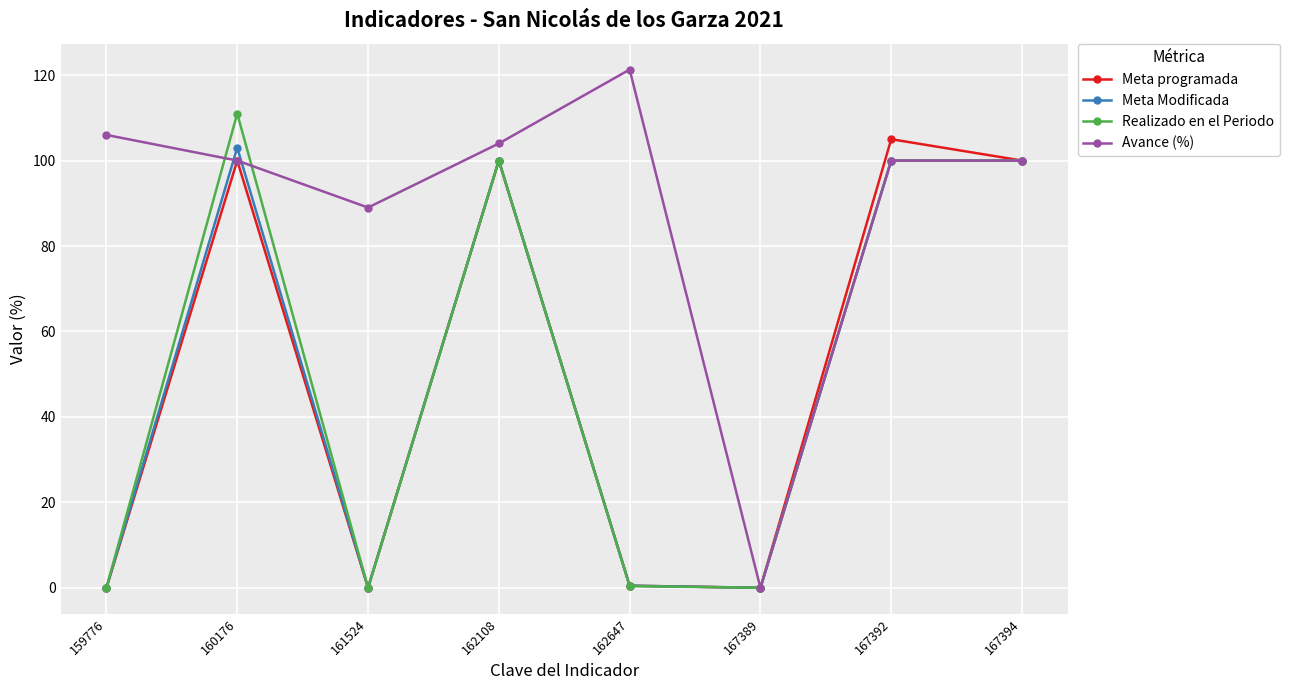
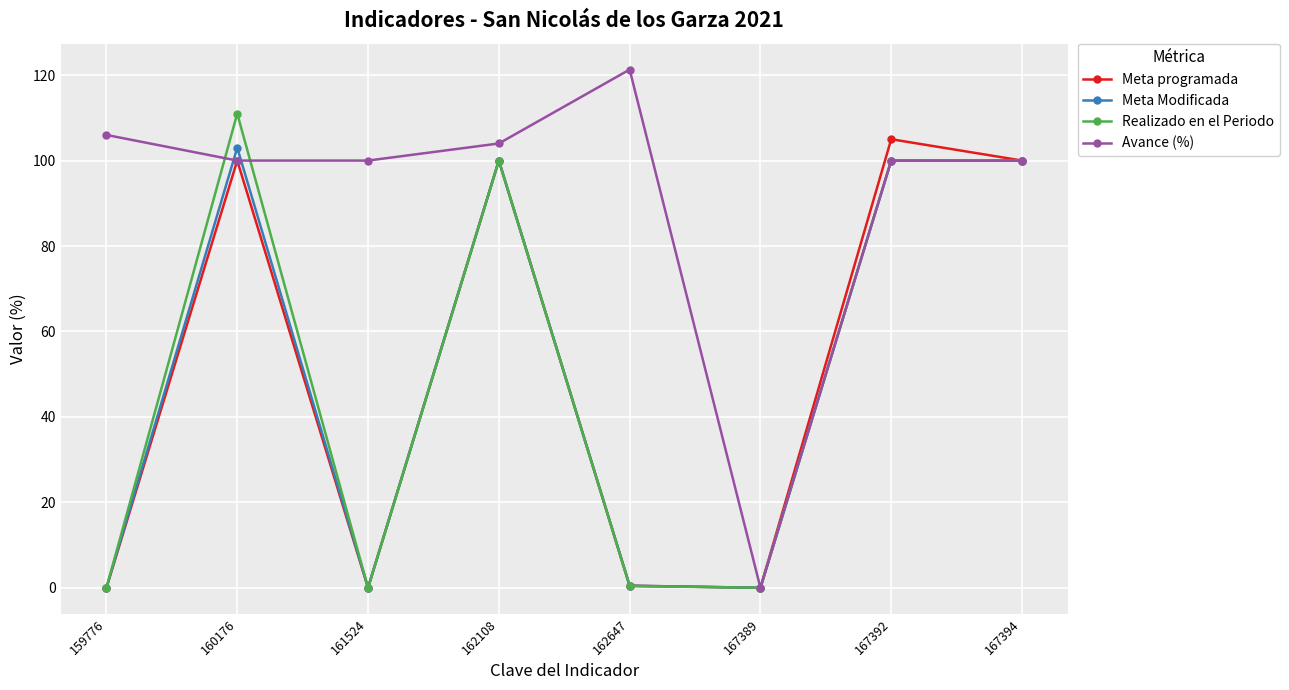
Avance (%), 161524: 89 -> 100
